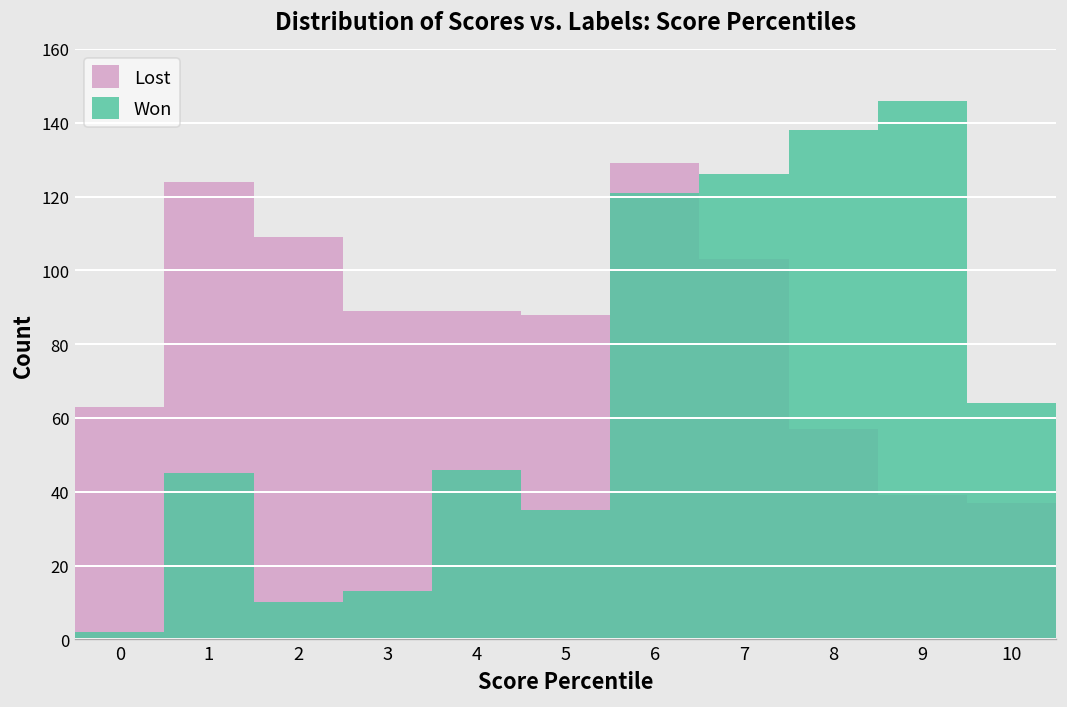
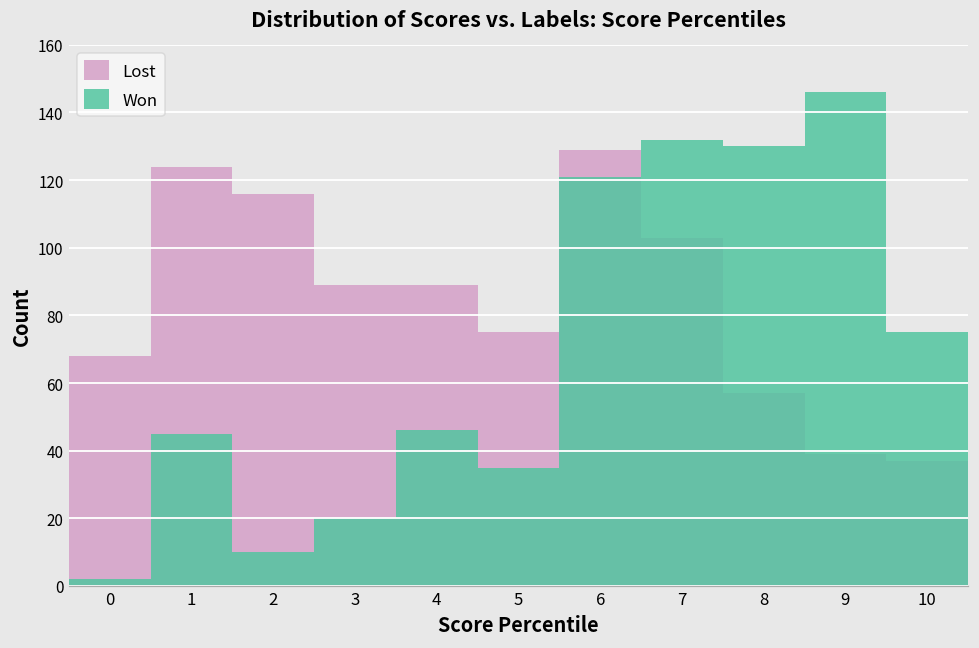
Lost, 0: 63 -> 68
Lost, 2: 109 -> 116
Won, 3: 13 -> 20
Lost, 5: 88 -> 75
Won, 7: 126 -> 132
Won, 8: 138 -> 130
Won, 10: 64 -> 75
